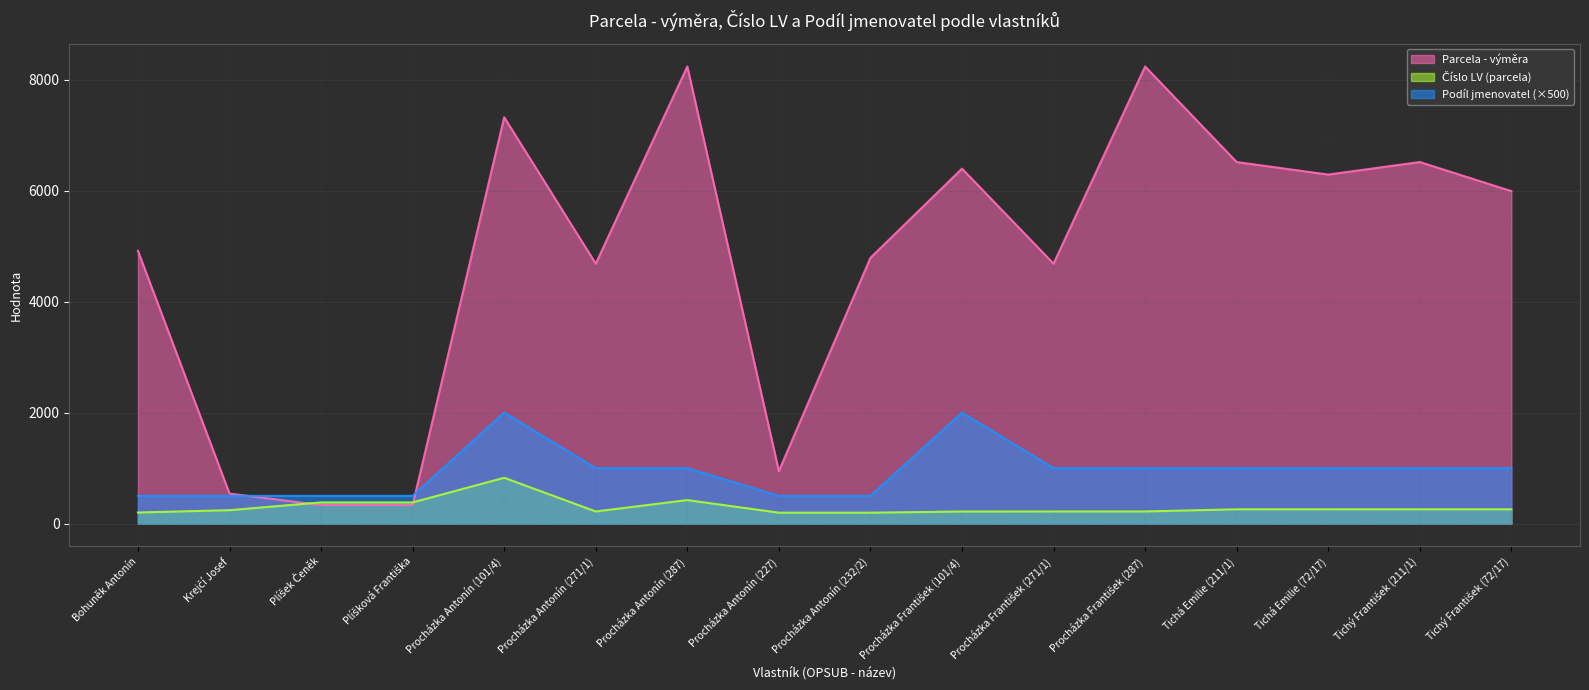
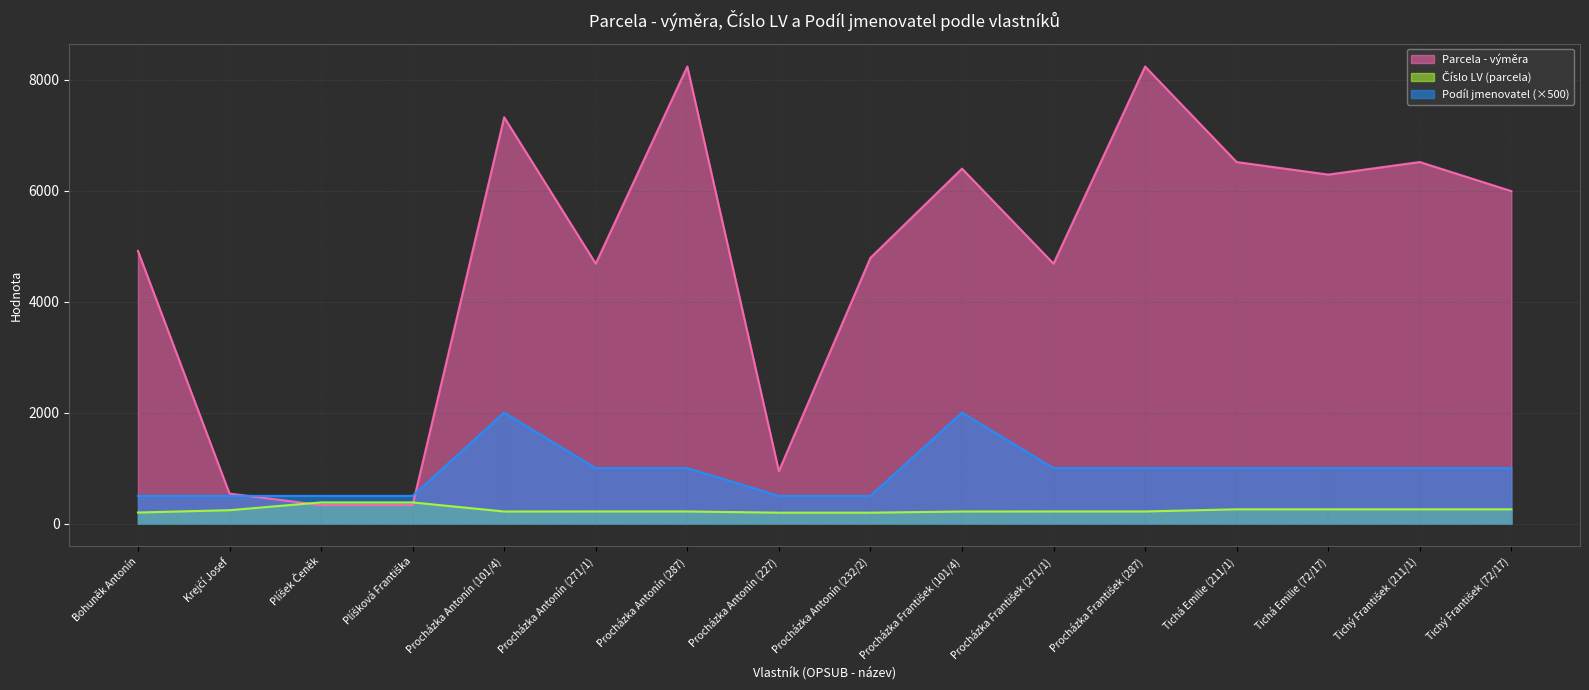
Číslo LV (parcela), Procházka Antonín (101/4): 800 -> 200
Číslo LV (parcela), Procházka Antonín (287): 400 -> 200
